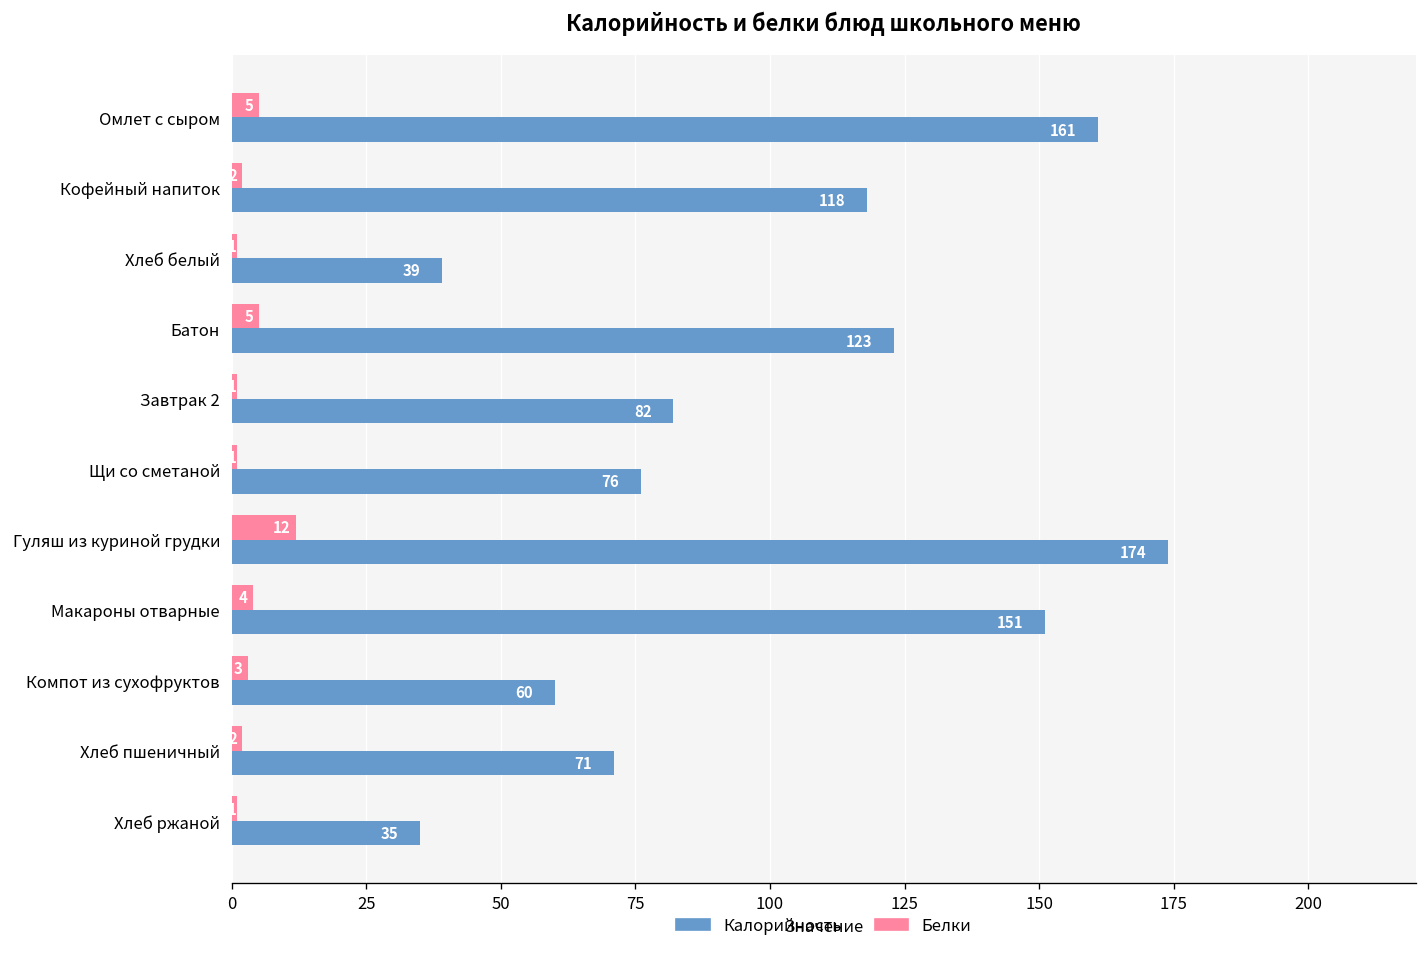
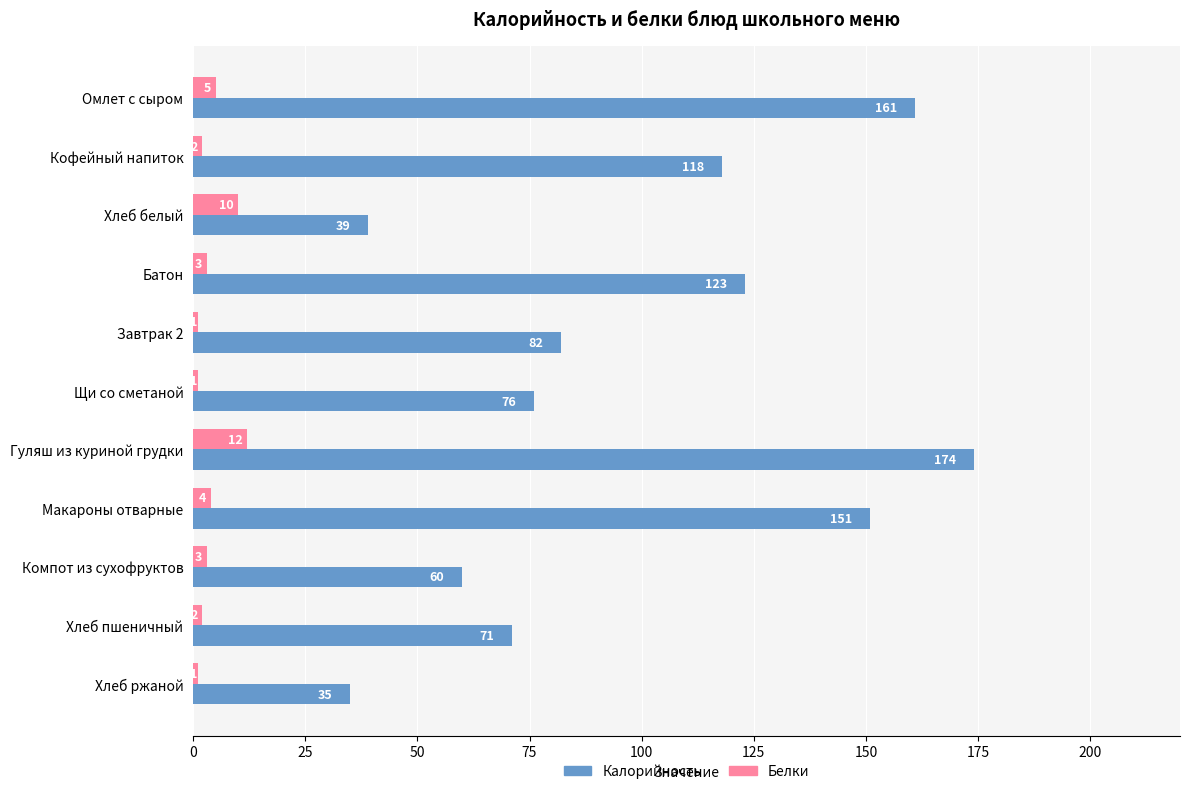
Белки, Хлеб белый: 1 -> 10
Белки, Батон: 5 -> 3
